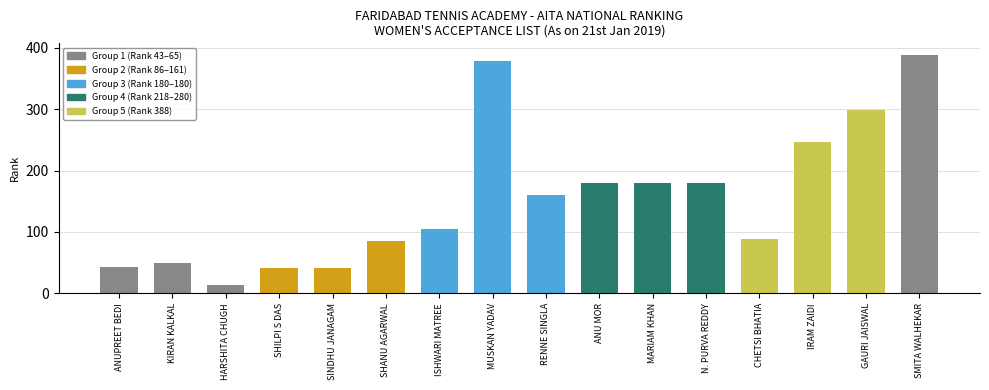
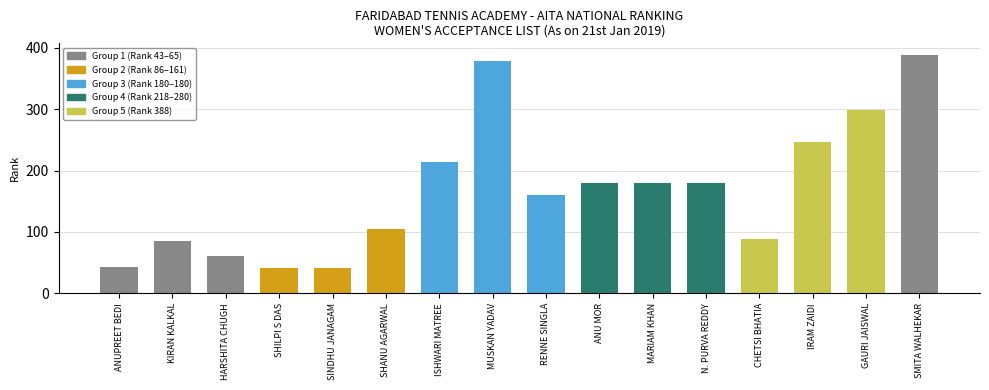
KIRAN KALKAL: 50 -> 90
HARSHITA CHUGH: 10 -> 60
SHANU AGARWAL: 90 -> 110
ISHWARI MATREE: 110 -> 210
